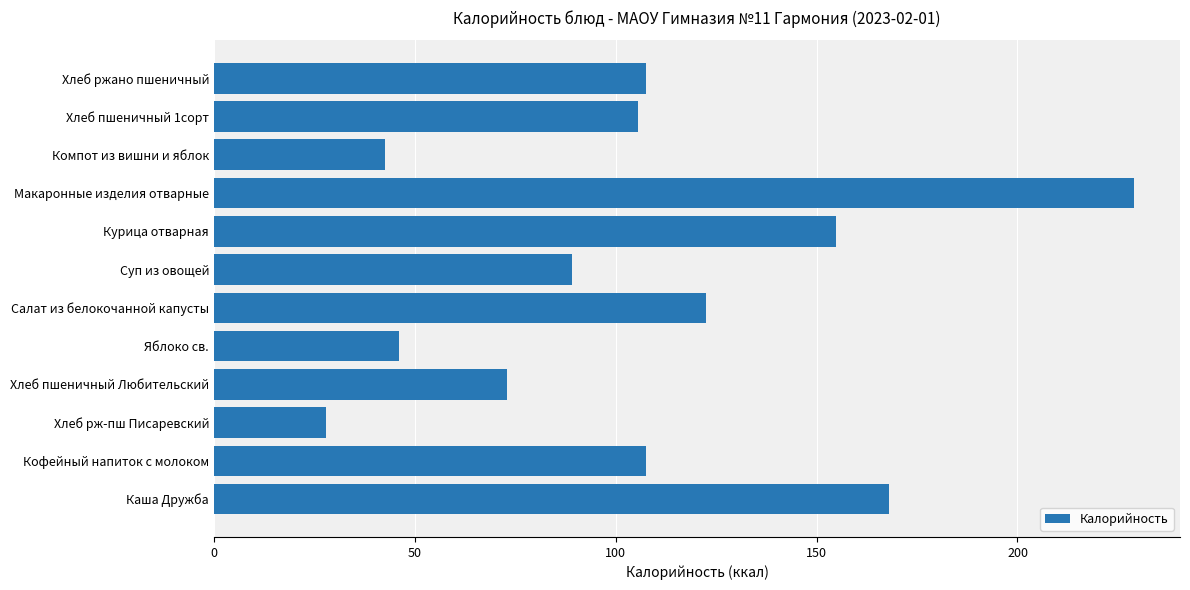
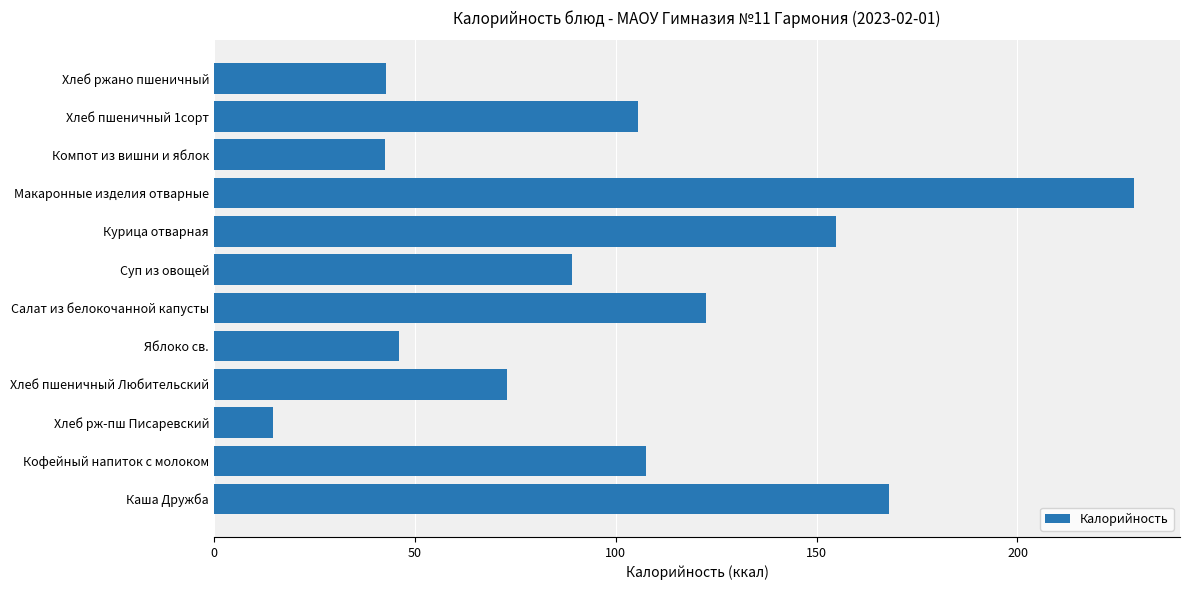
Хлеб ржано пшеничный: 108 -> 43
Хлеб рж-пш Писаревский: 28 -> 15
